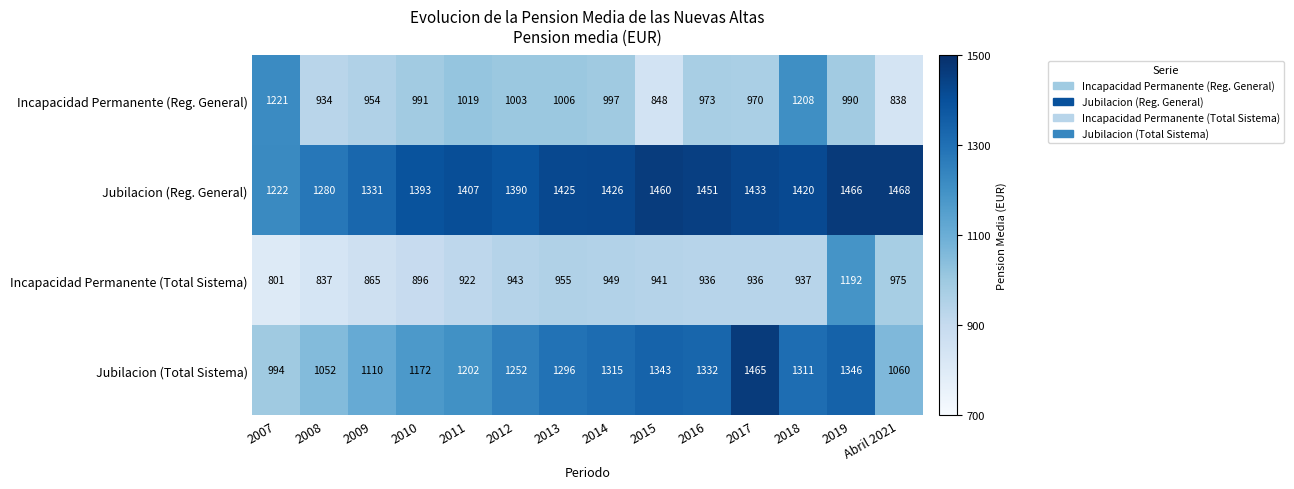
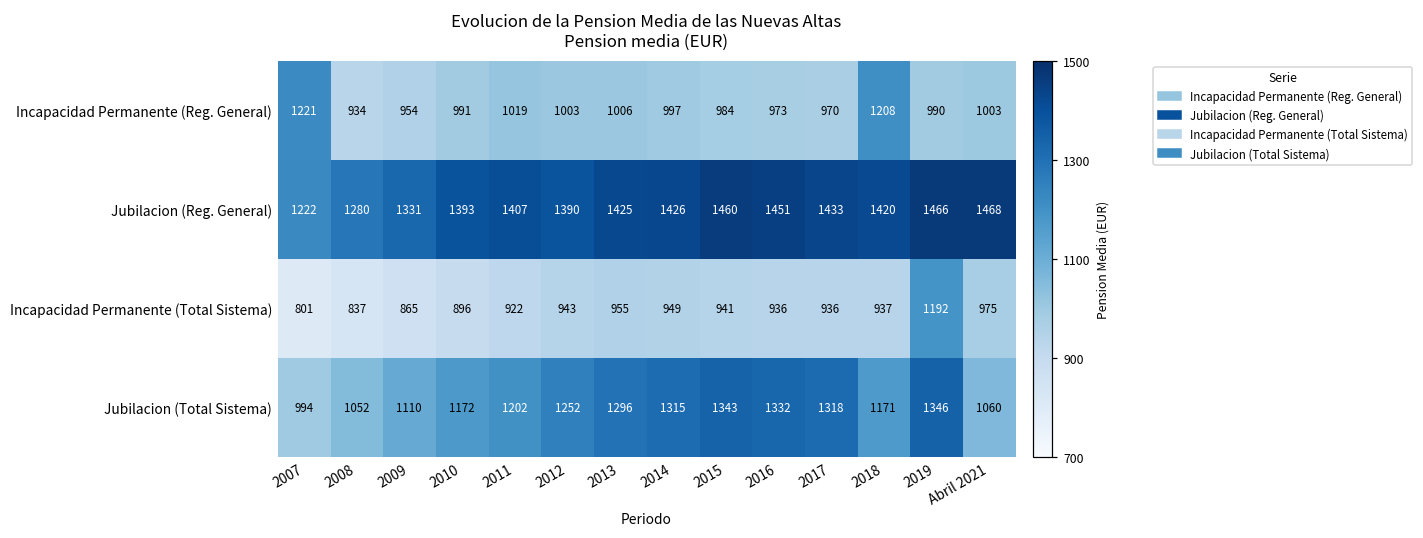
Incapacidad Permanente (Reg. General), 2015: 848 -> 984
Incapacidad Permanente (Reg. General), Abril 2021: 838 -> 1003
Jubilacion (Total Sistema), 2017: 1465 -> 1318
Jubilacion (Total Sistema), 2018: 1311 -> 1171
